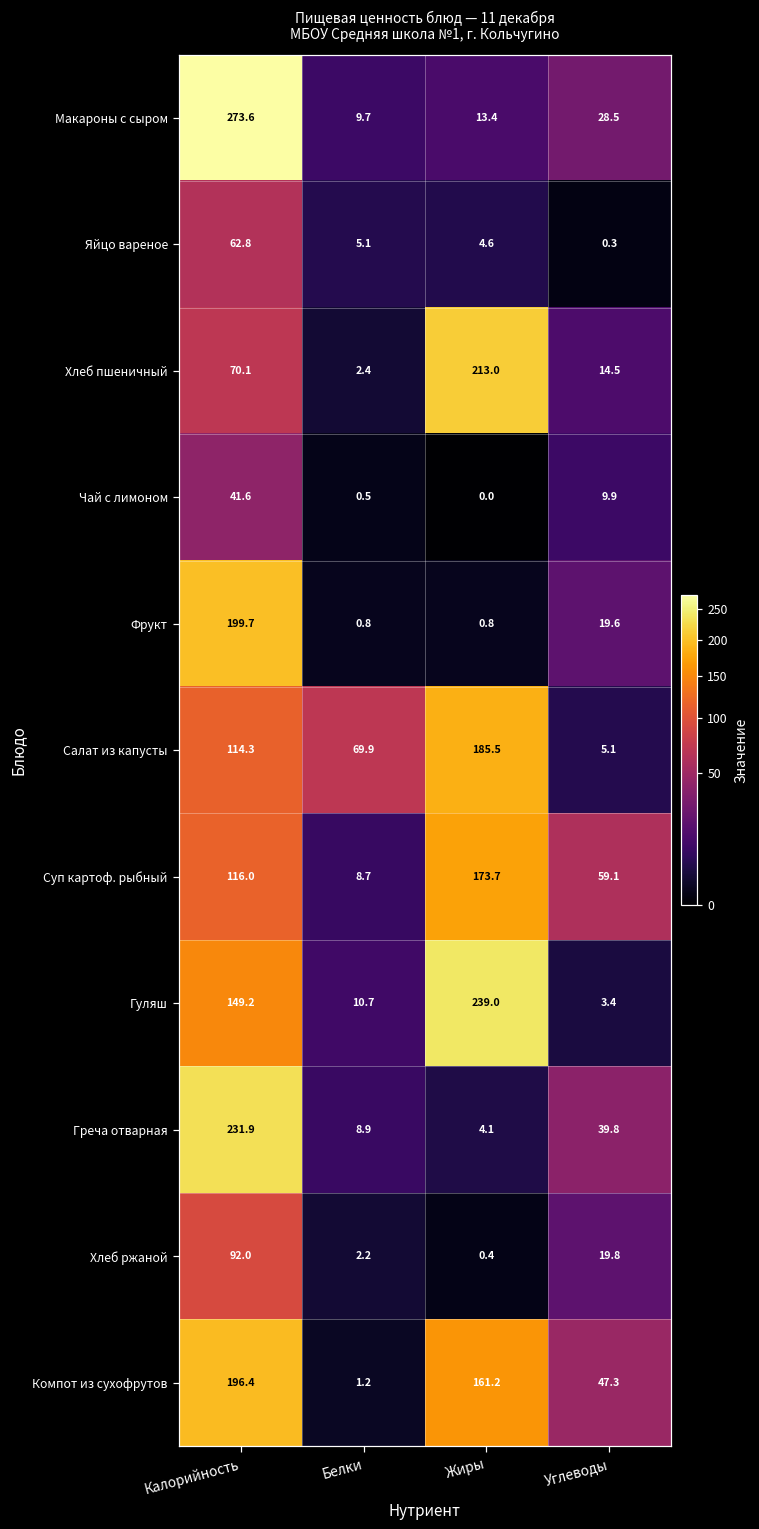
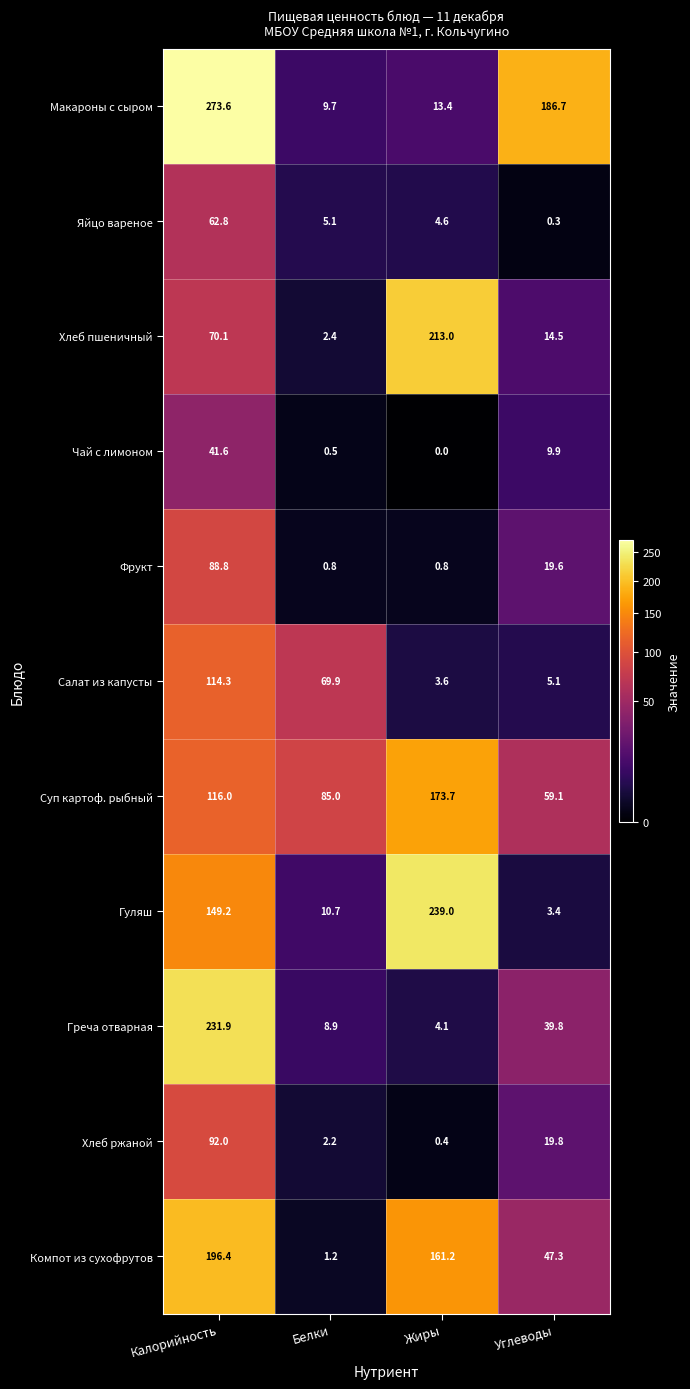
Макароны с сыром, Углеводы: 28.5 -> 186.7
Фрукт, Калорийность: 199.7 -> 88.8
Салат из капусты, Жиры: 185.5 -> 3.6
Суп картоф. рыбный, Белки: 8.7 -> 85.0
